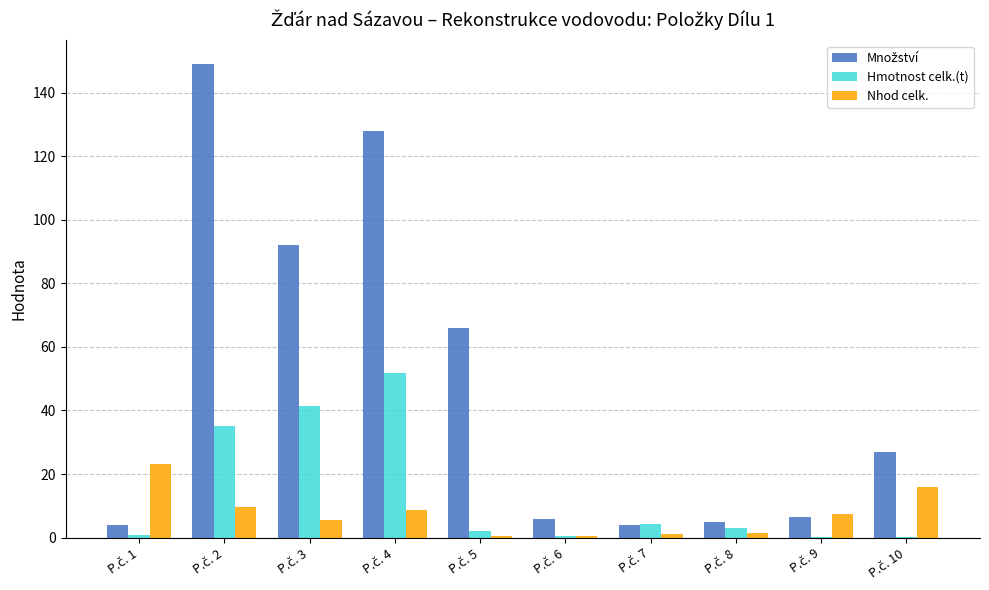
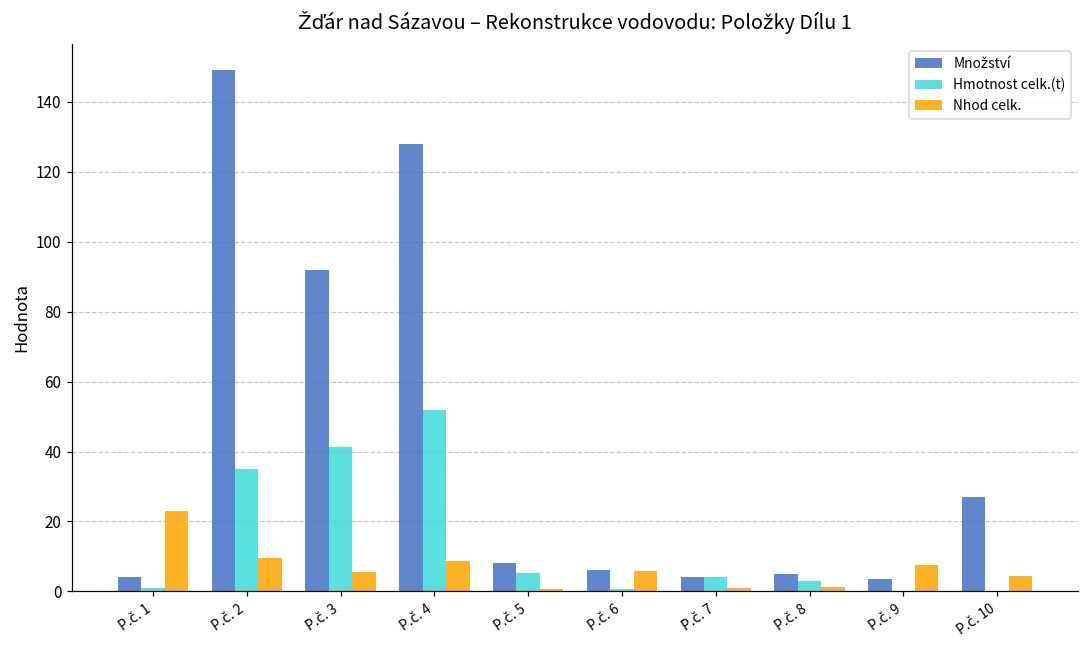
Množství, P.č. 5: 66 -> 8
Hmotnost celk.(t), P.č. 5: 2 -> 5
Nhod celk., P.č. 6: 0 -> 6
Množství, P.č. 9: 7 -> 4
Nhod celk., P.č. 10: 16 -> 4
